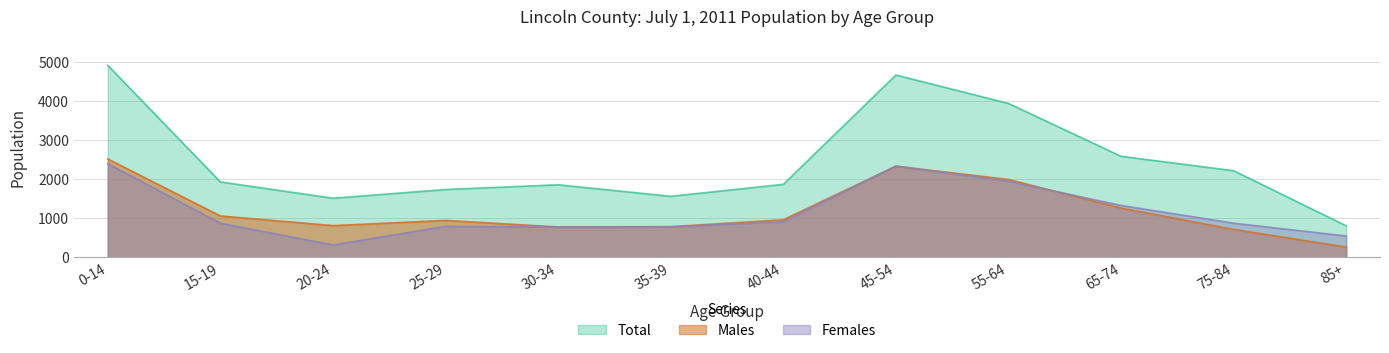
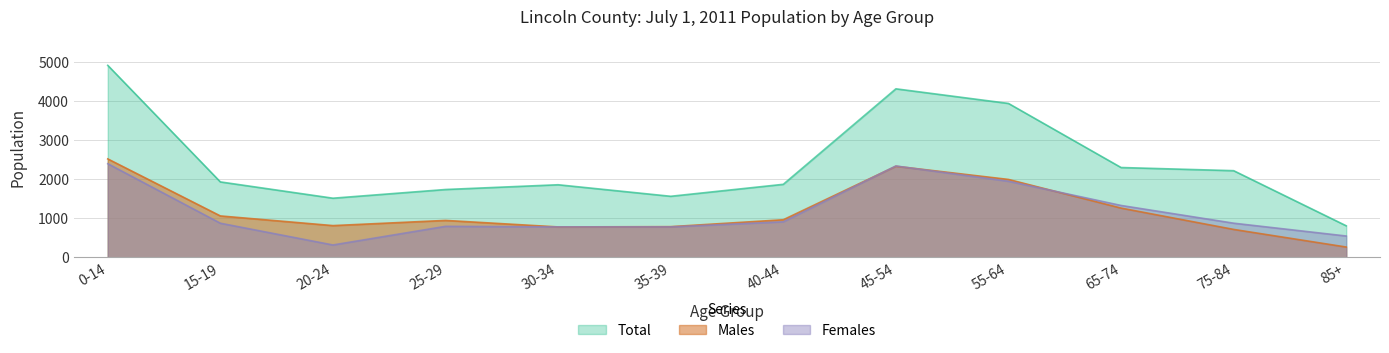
Total, 45-54: 4700 -> 4300
Total, 65-74: 2600 -> 2300
